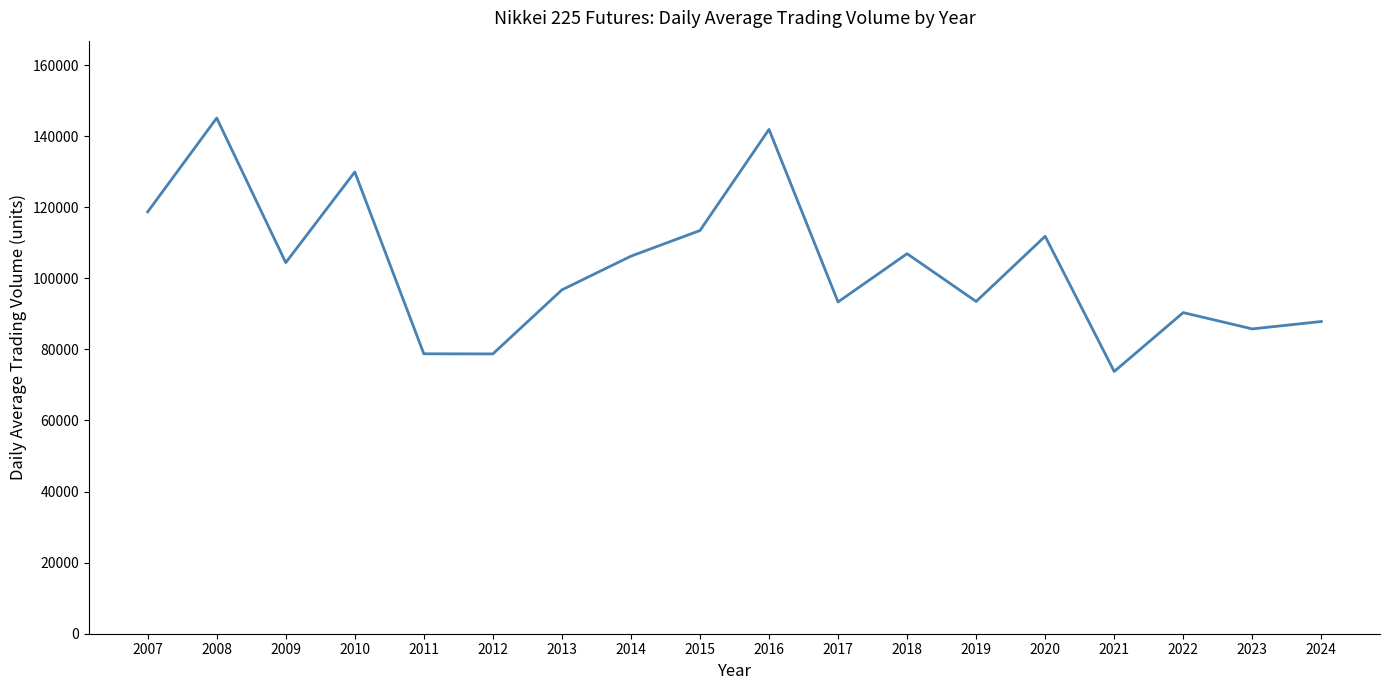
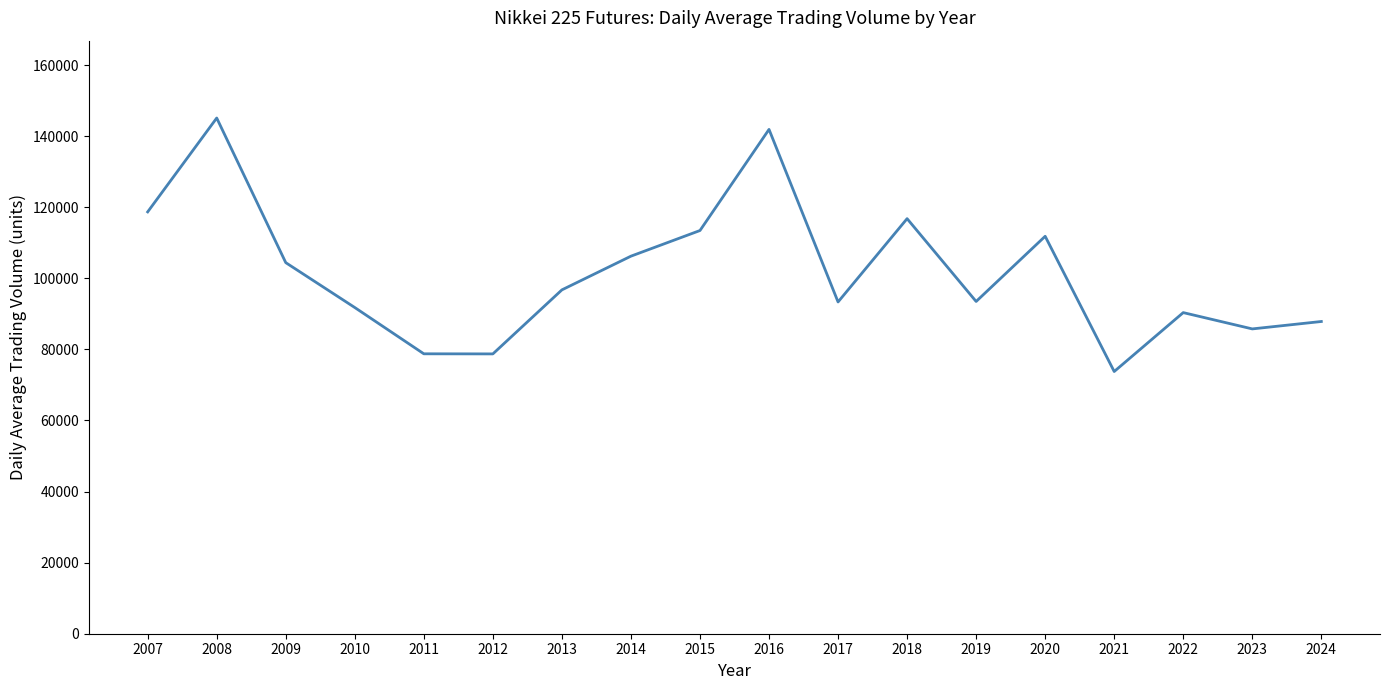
2010: 130000 -> 92000
2018: 107000 -> 117000
